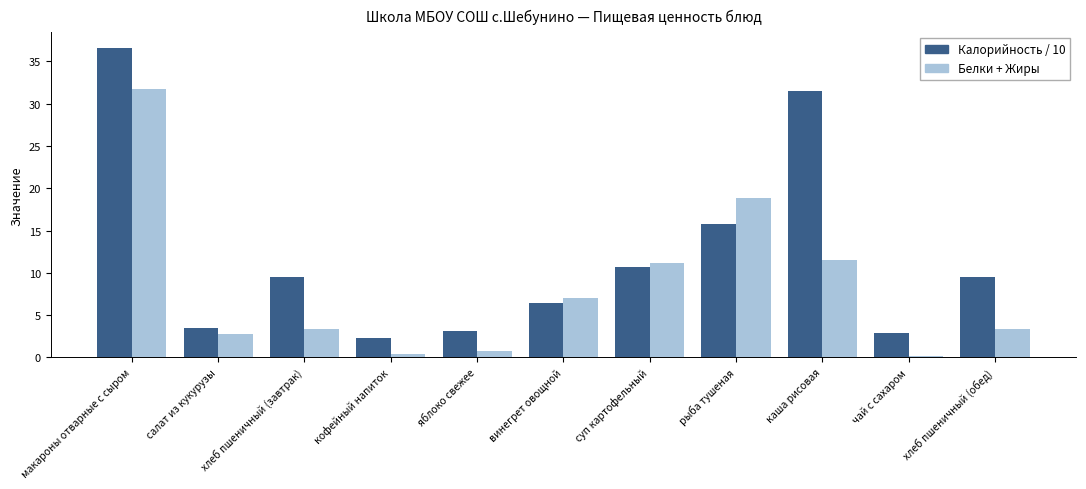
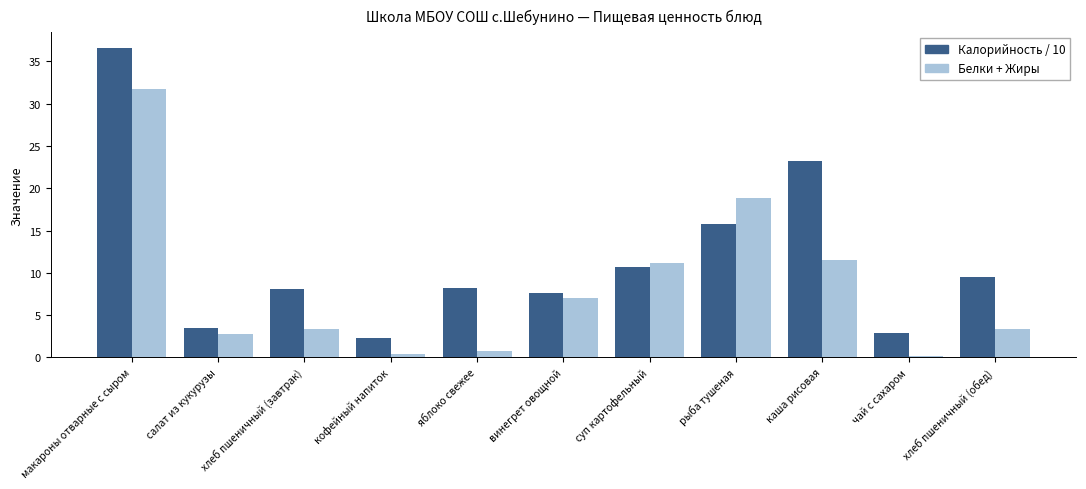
Калорийность / 10, хлеб пшеничный (завтрак): 9 -> 8
Калорийность / 10, яблоко свежее: 3 -> 8
Калорийность / 10, винегрет овощной: 6 -> 8
Калорийность / 10, каша рисовая: 32 -> 23
